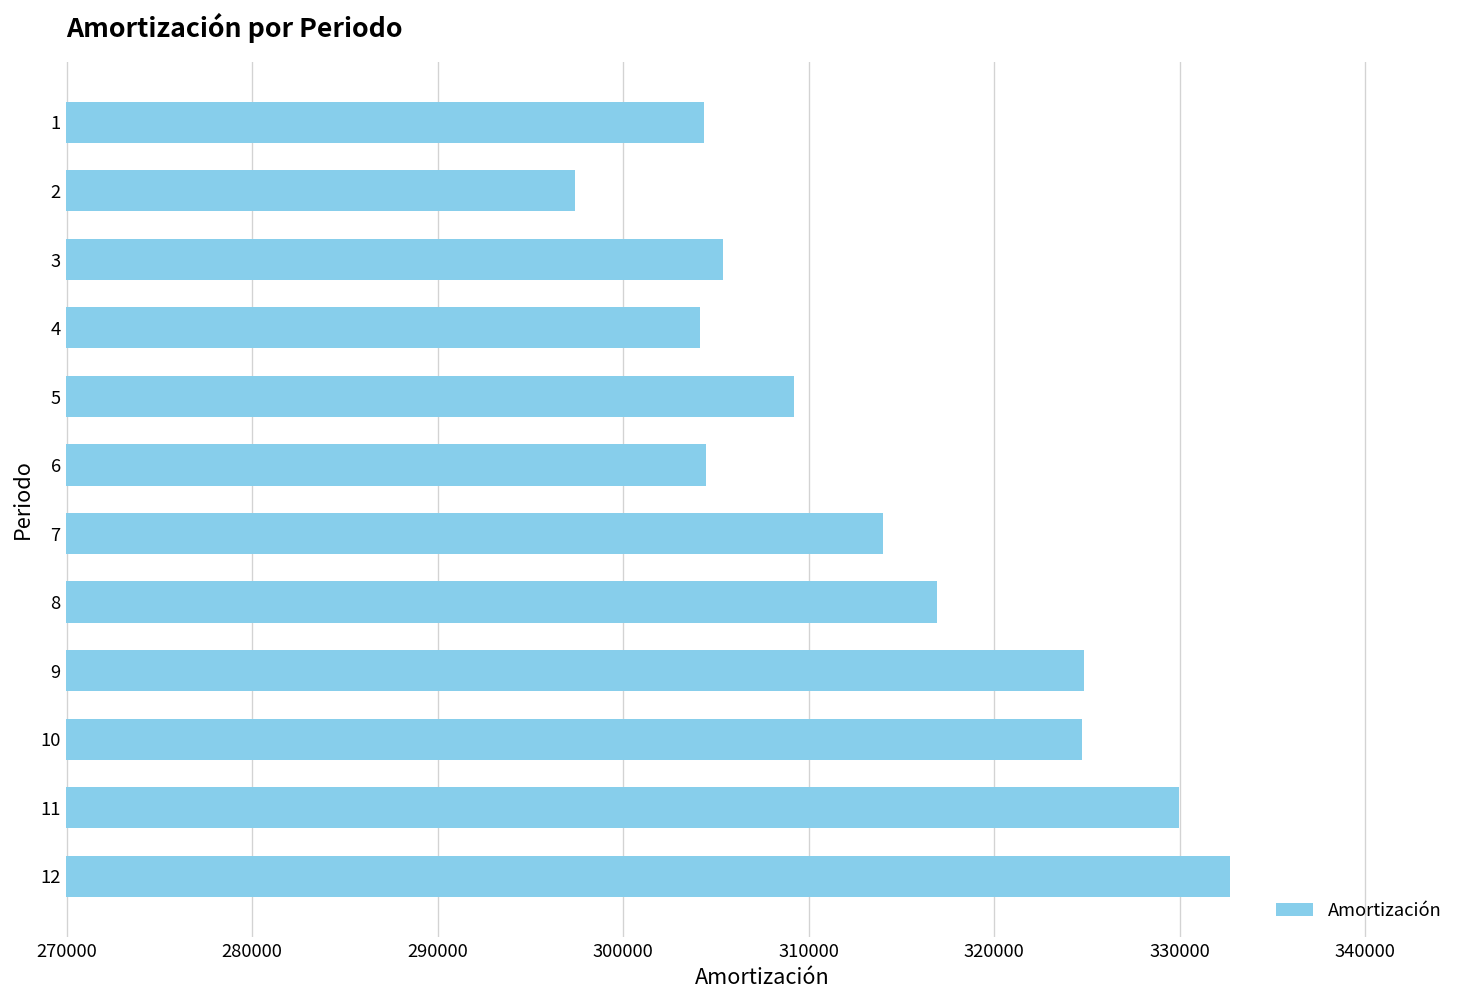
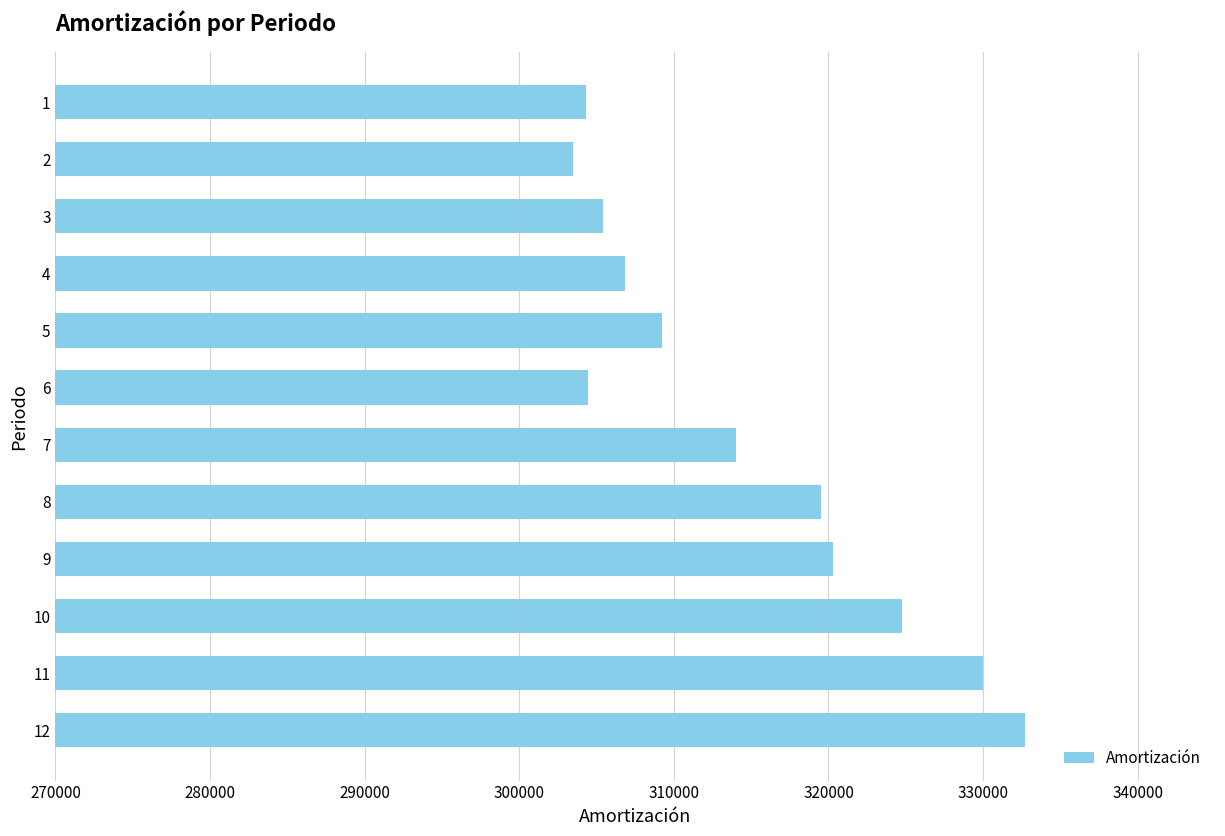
2: 297400 -> 303500
4: 304100 -> 306800
8: 316900 -> 319500
9: 324800 -> 320300
